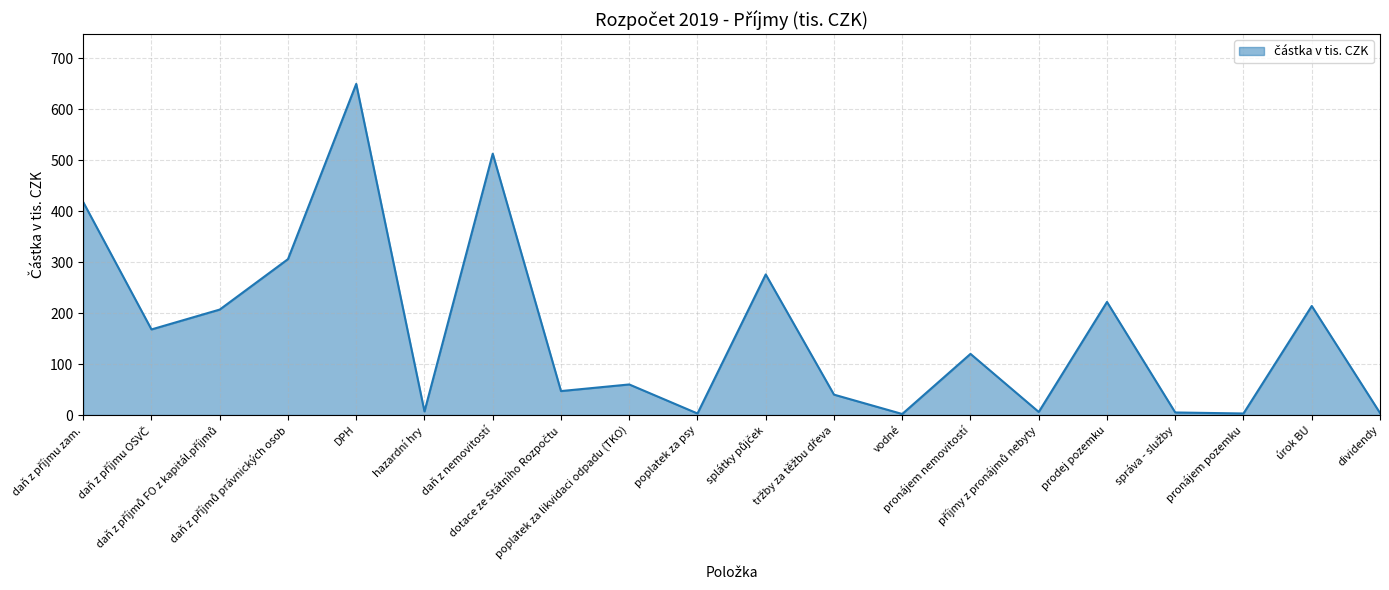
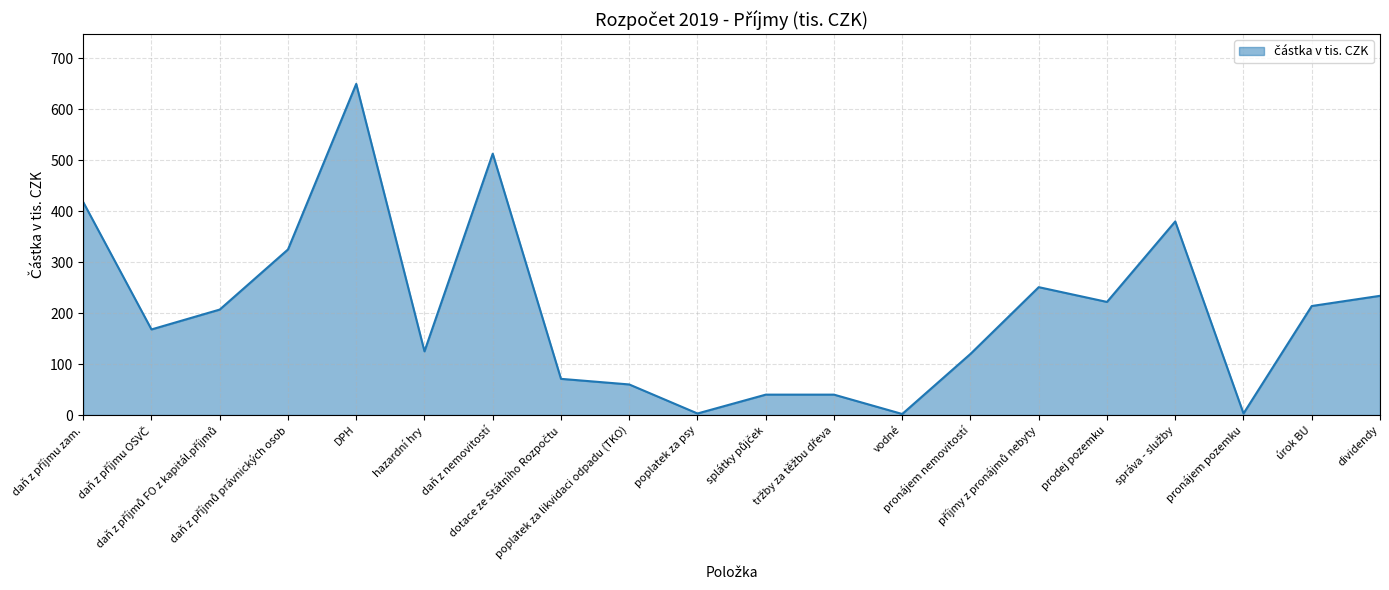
daň z příjmů právnických osob: 310 -> 330
hazardní hry: 10 -> 130
dotace ze Státního Rozpočtu: 50 -> 70
splátky půjček: 280 -> 40
příjmy z pronájmů nebyty: 10 -> 250
správa - služby: 10 -> 380
dividendy: 0 -> 230
